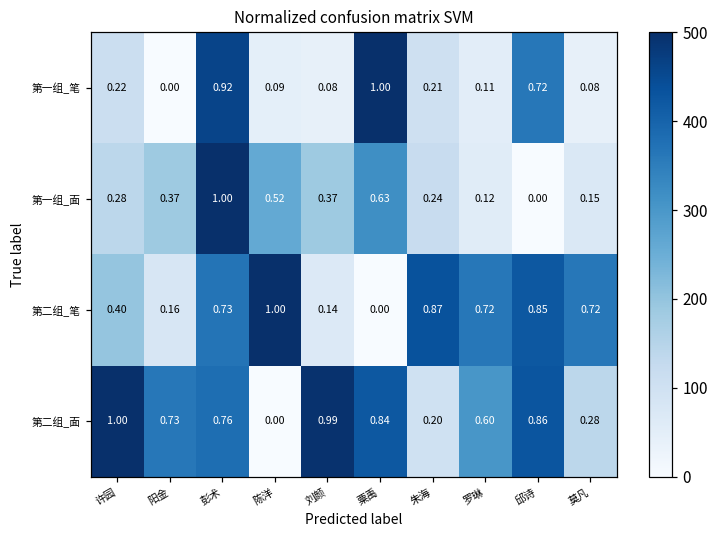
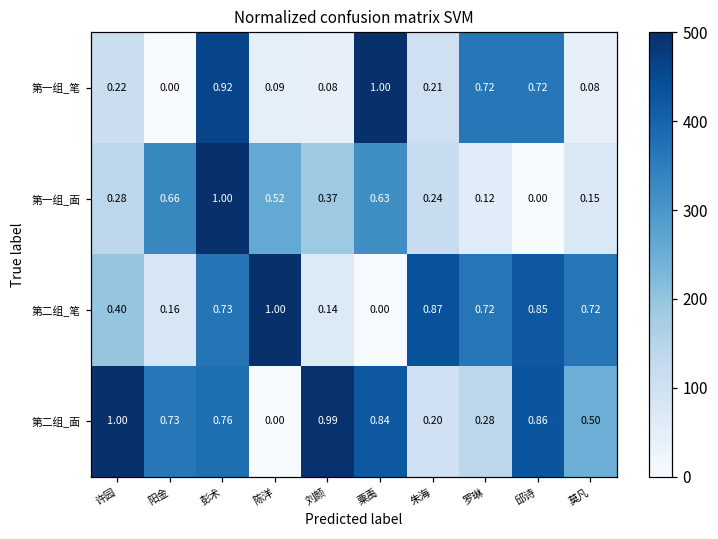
第一组_笔, 罗琳: 0.11 -> 0.72
第一组_面, 阳金: 0.37 -> 0.66
第二组_面, 罗琳: 0.60 -> 0.28
第二组_面, 莫凡: 0.28 -> 0.50
